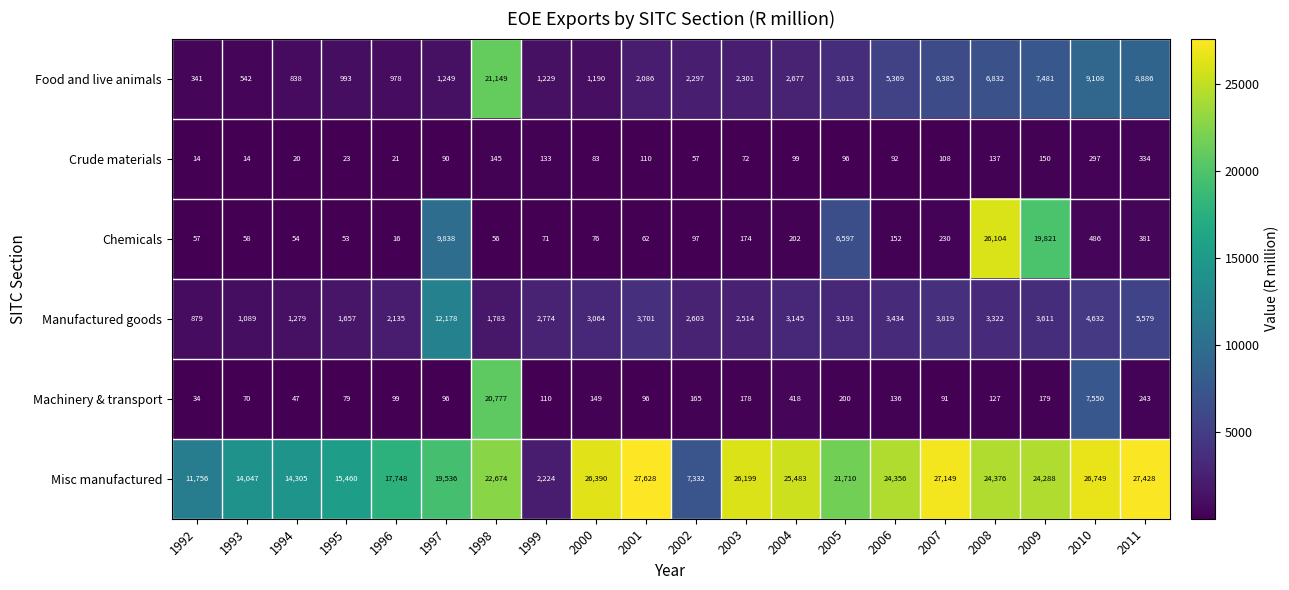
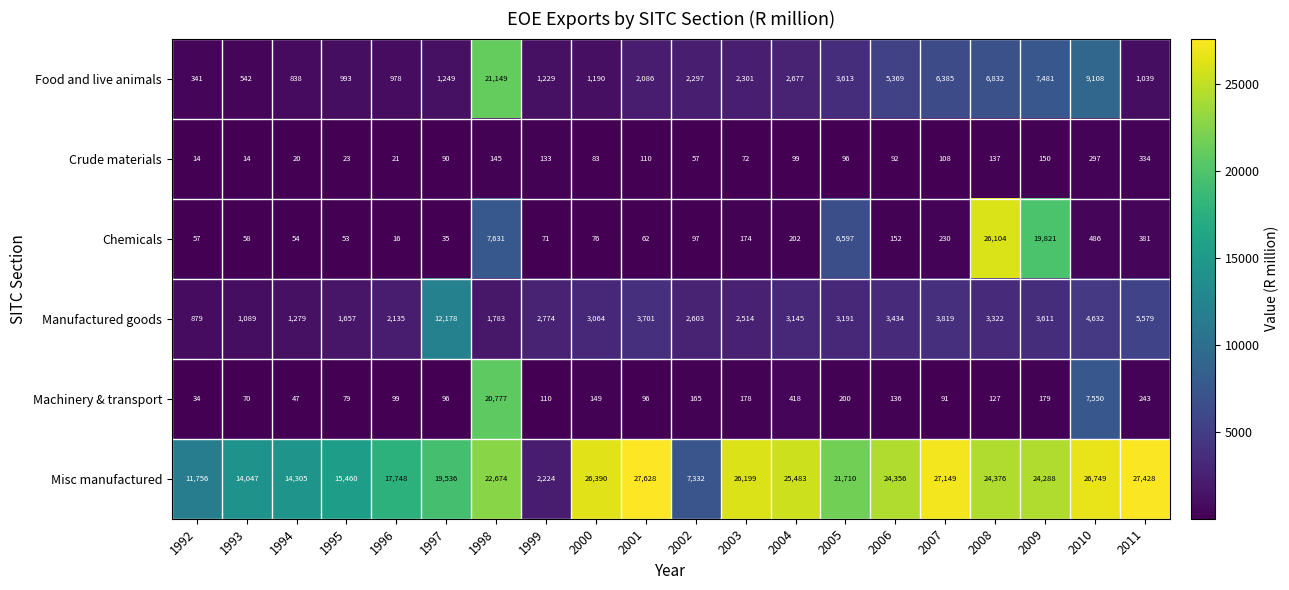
Food and live animals, 2011: 8,886 -> 1,039
Chemicals, 1997: 9,838 -> 35
Chemicals, 1998: 56 -> 7,631
